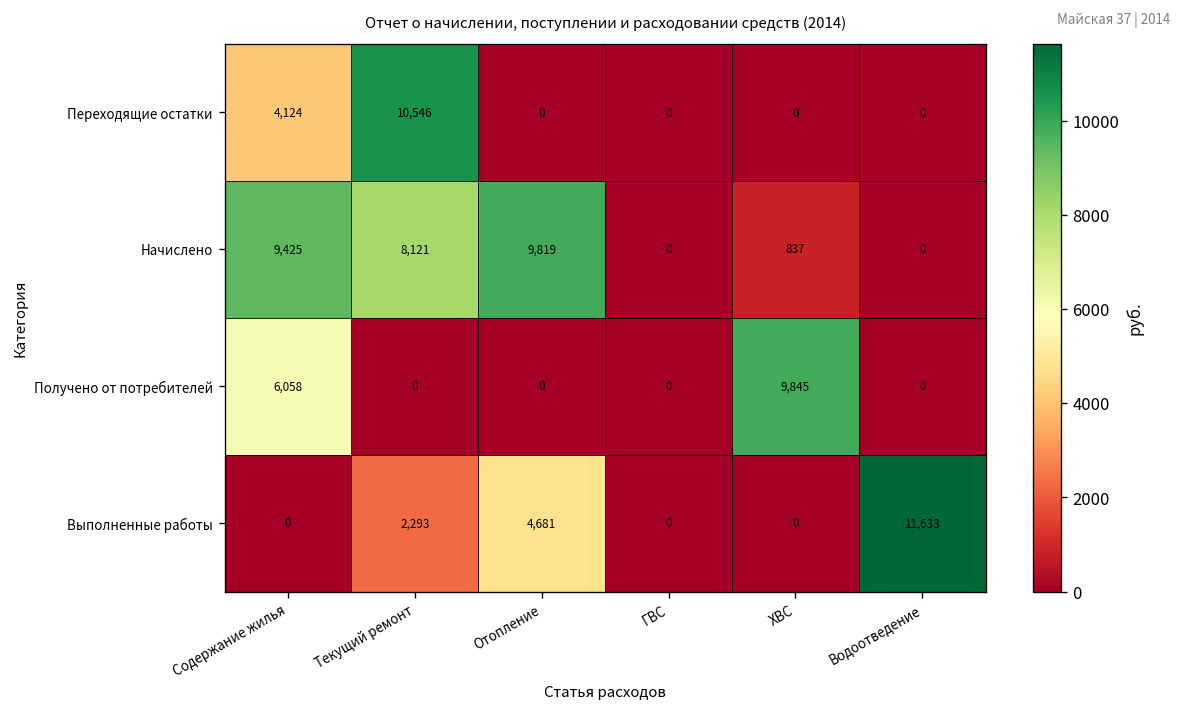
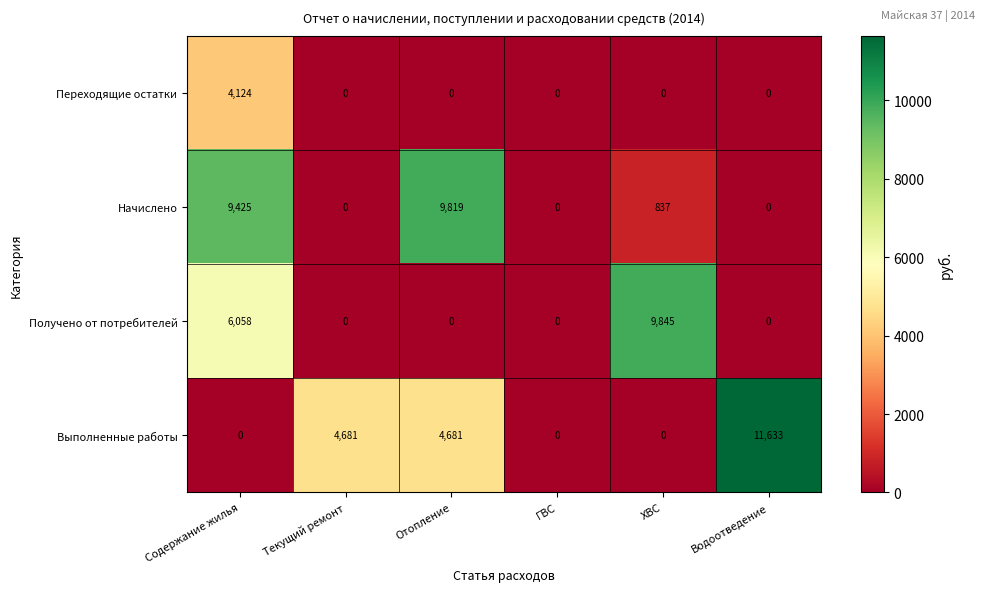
Переходящие остатки, Текущий ремонт: 10,546 -> 0
Начислено, Текущий ремонт: 8,121 -> 0
Выполненные работы, Текущий ремонт: 2,293 -> 4,681
